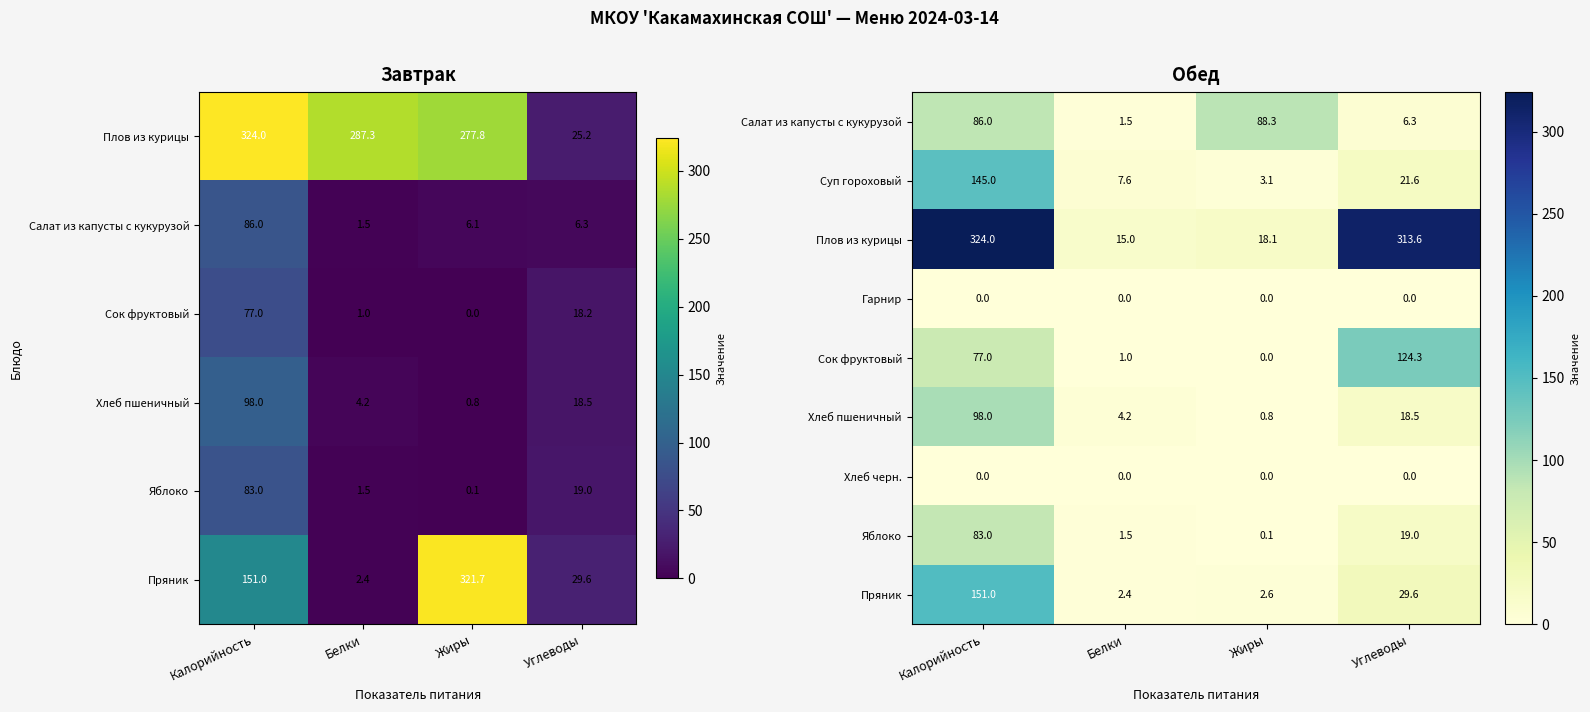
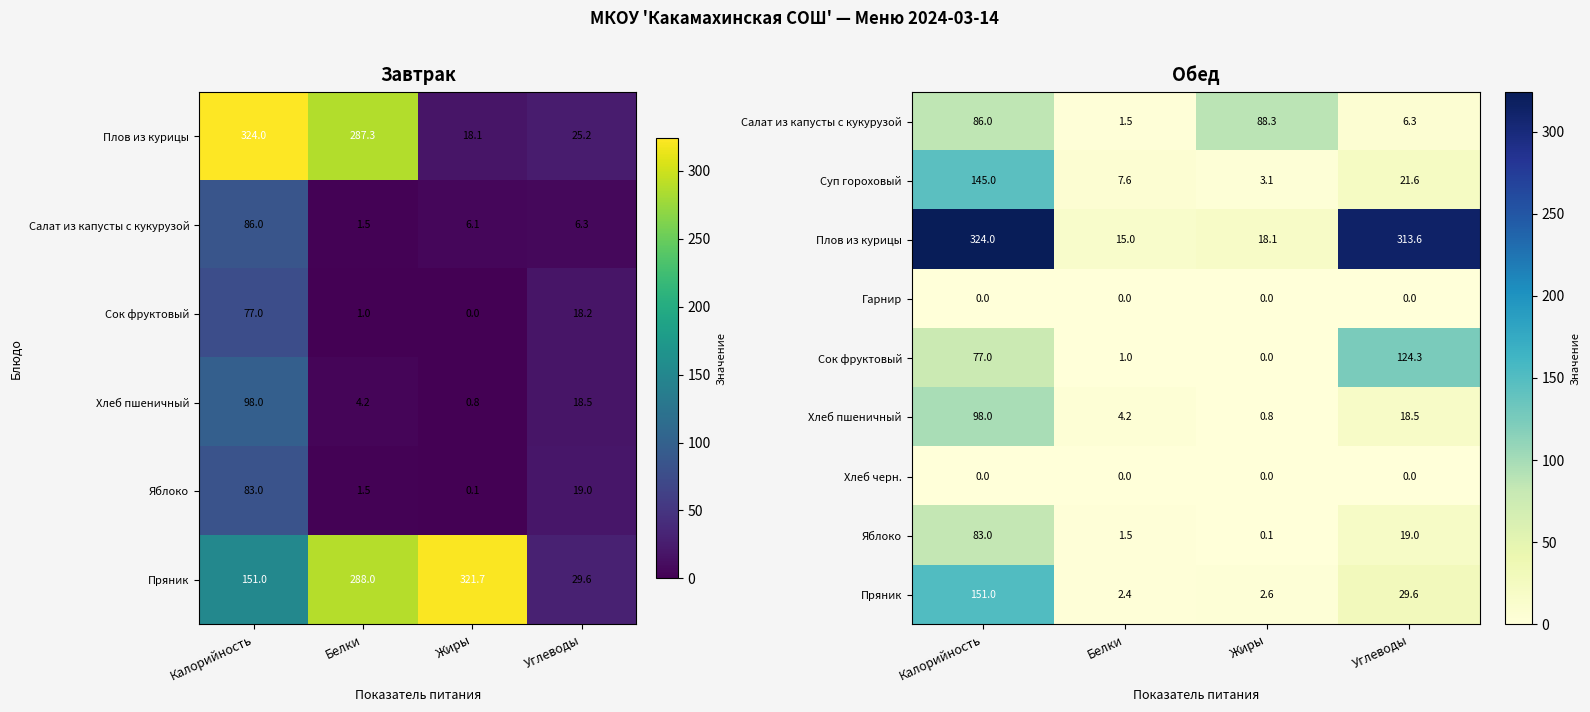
Завтрак, Плов из курицы, Жиры: 277.8 -> 18.1
Завтрак, Пряник, Белки: 2.4 -> 288.0
